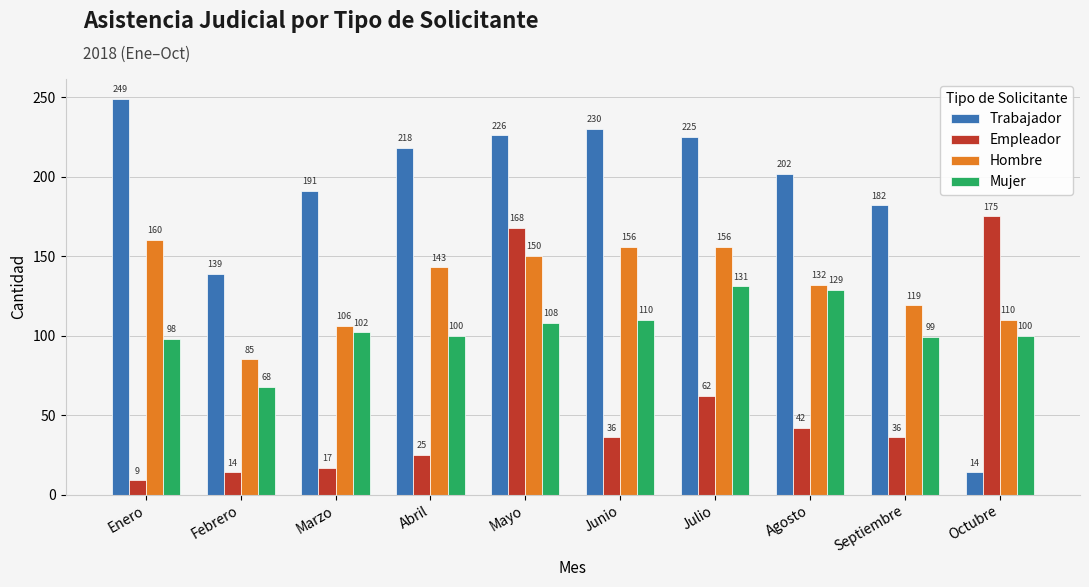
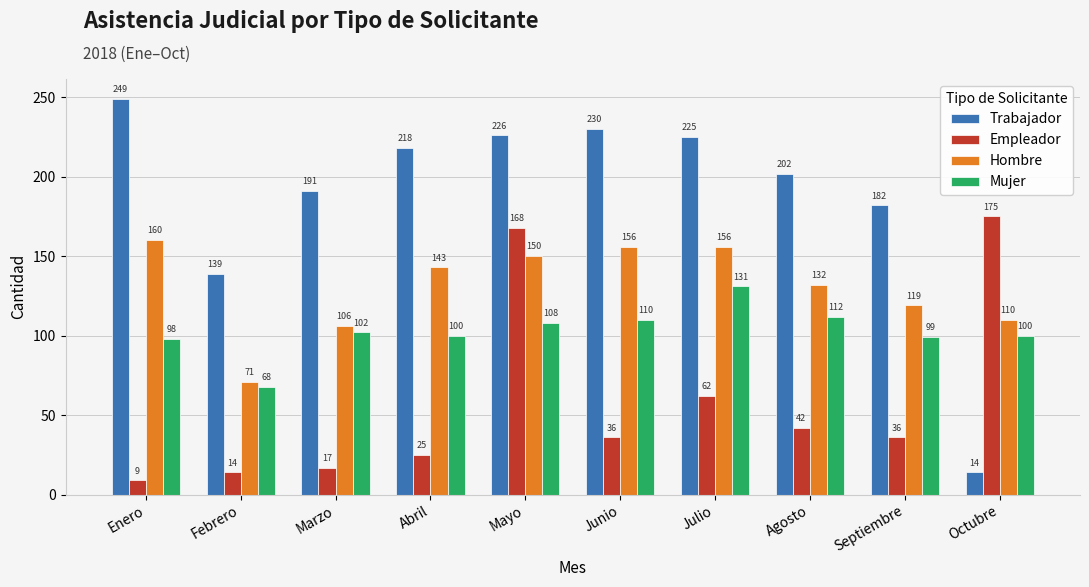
Hombre, Febrero: 85 -> 71
Mujer, Agosto: 129 -> 112
